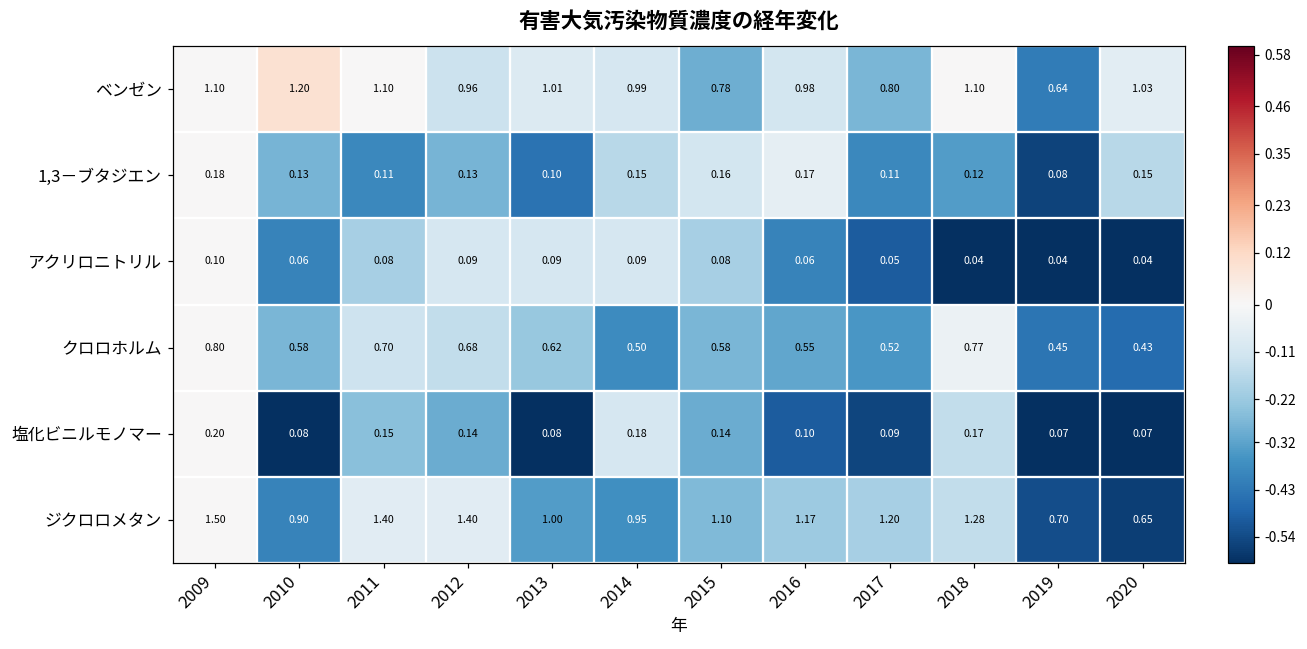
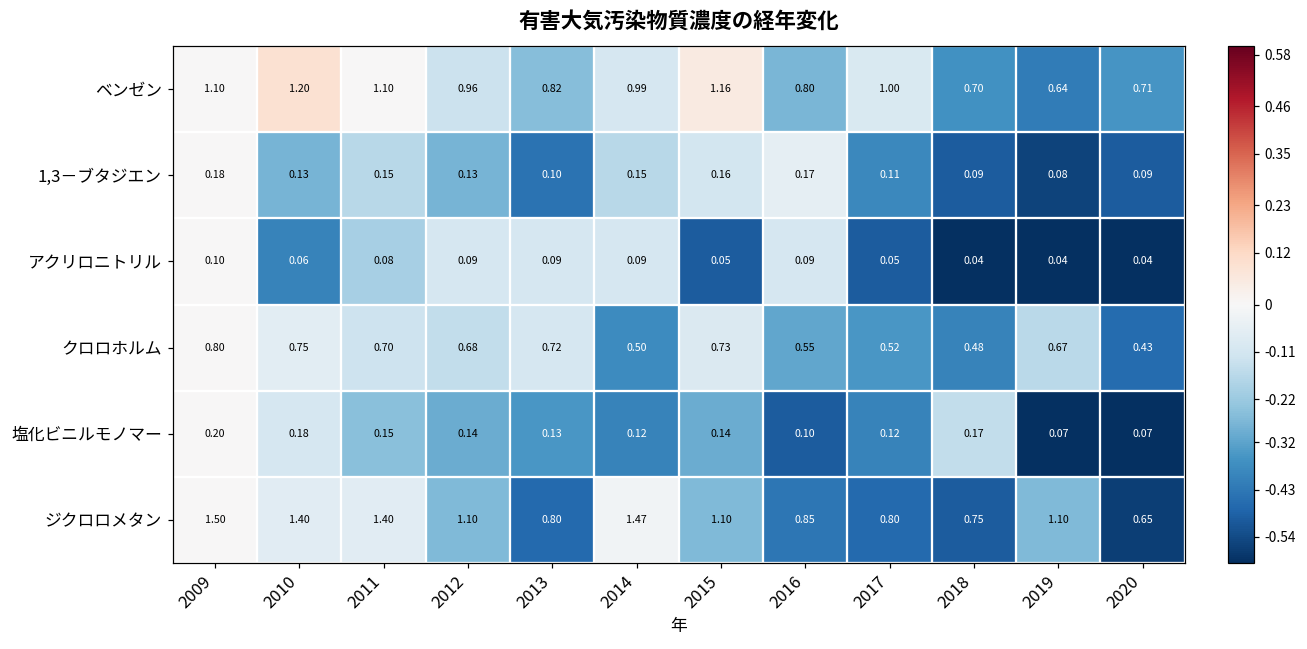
ベンゼン, 2013: 1.01 -> 0.82
ベンゼン, 2015: 0.78 -> 1.16
ベンゼン, 2016: 0.98 -> 0.80
ベンゼン, 2017: 0.80 -> 1.00
ベンゼン, 2018: 1.10 -> 0.70
ベンゼン, 2020: 1.03 -> 0.71
1,3－ブタジエン, 2011: 0.11 -> 0.15
1,3－ブタジエン, 2018: 0.12 -> 0.09
1,3－ブタジエン, 2020: 0.15 -> 0.09
アクリロニトリル, 2015: 0.08 -> 0.05
アクリロニトリル, 2016: 0.06 -> 0.09
クロロホルム, 2010: 0.58 -> 0.75
クロロホルム, 2013: 0.62 -> 0.72
クロロホルム, 2015: 0.58 -> 0.73
クロロホルム, 2018: 0.77 -> 0.48
クロロホルム, 2019: 0.45 -> 0.67
塩化ビニルモノマー, 2010: 0.08 -> 0.18
塩化ビニルモノマー, 2013: 0.08 -> 0.13
塩化ビニルモノマー, 2014: 0.18 -> 0.12
塩化ビニルモノマー, 2017: 0.09 -> 0.12
ジクロロメタン, 2010: 0.90 -> 1.40
ジクロロメタン, 2012: 1.40 -> 1.10
ジクロロメタン, 2013: 1.00 -> 0.80
ジクロロメタン, 2014: 0.95 -> 1.47
ジクロロメタン, 2016: 1.17 -> 0.85
ジクロロメタン, 2017: 1.20 -> 0.80
ジクロロメタン, 2018: 1.28 -> 0.75
ジクロロメタン, 2019: 0.70 -> 1.10
